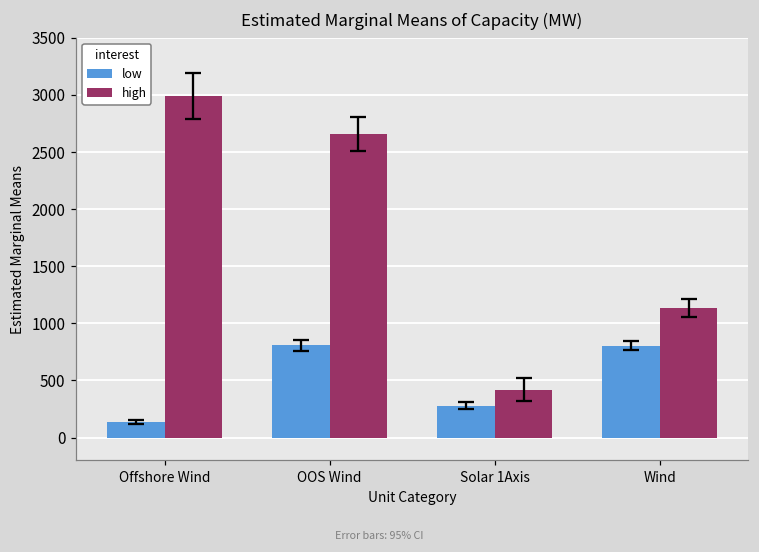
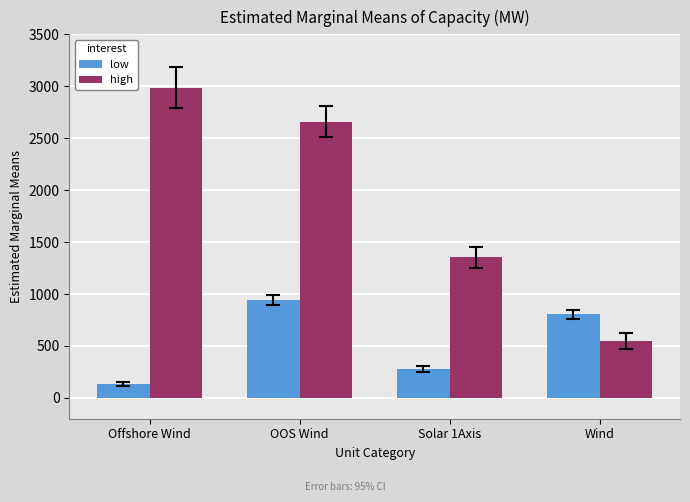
low, OOS Wind: 810 -> 940
high, Solar 1Axis: 420 -> 1350
high, Wind: 1130 -> 550
